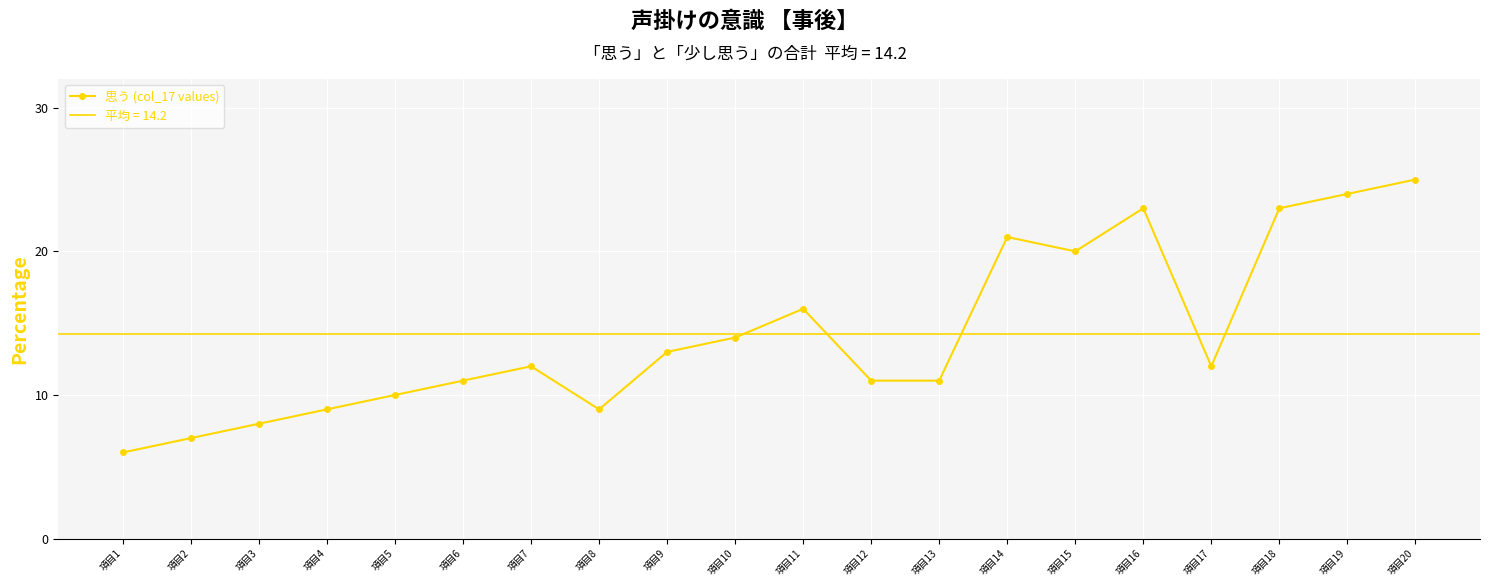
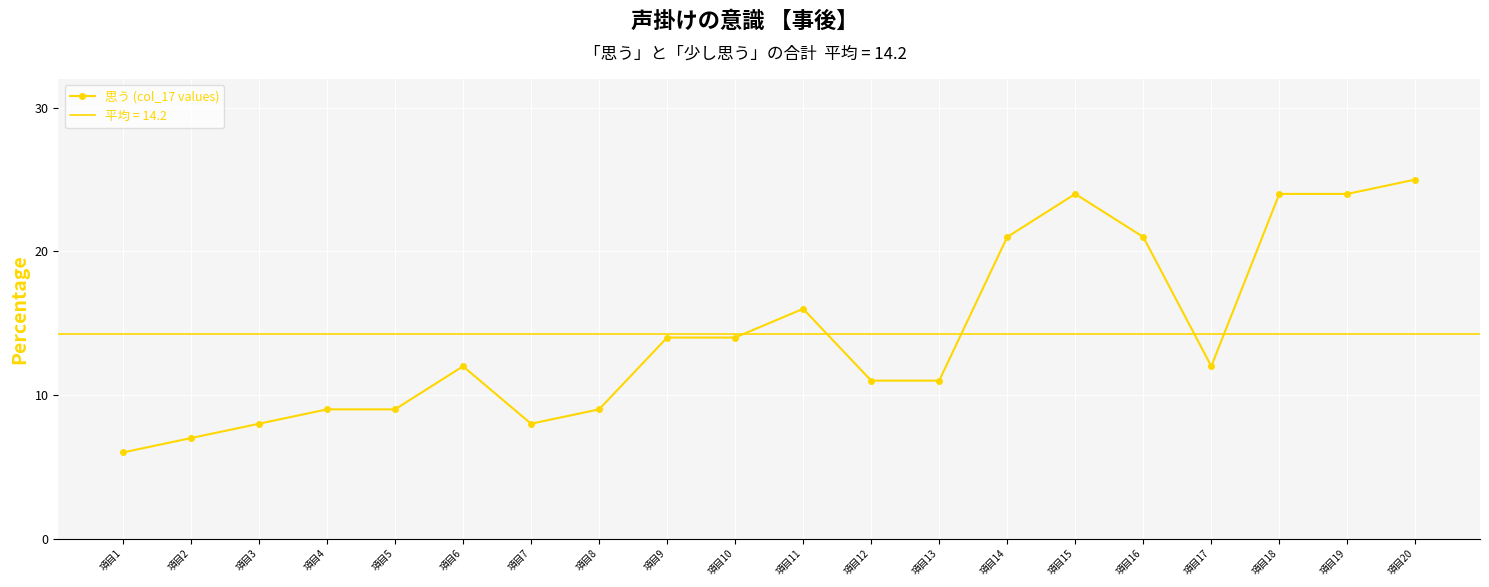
項目5: 10 -> 9
項目6: 11 -> 12
項目7: 12 -> 8
項目9: 13 -> 14
項目15: 20 -> 24
項目16: 23 -> 21
項目18: 23 -> 24
